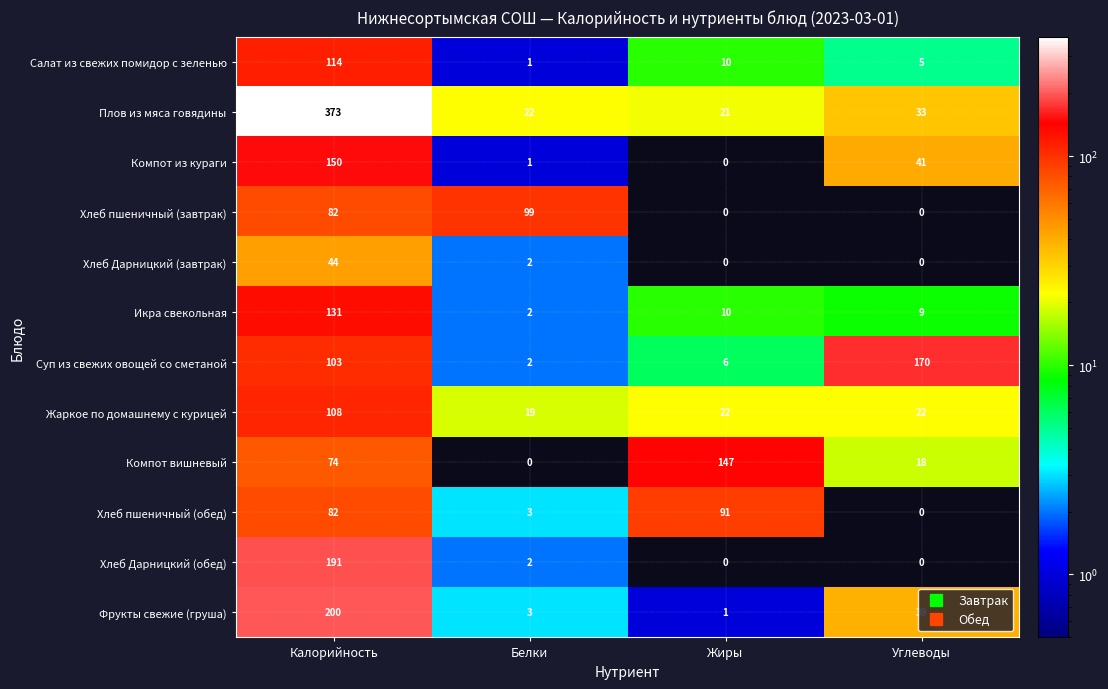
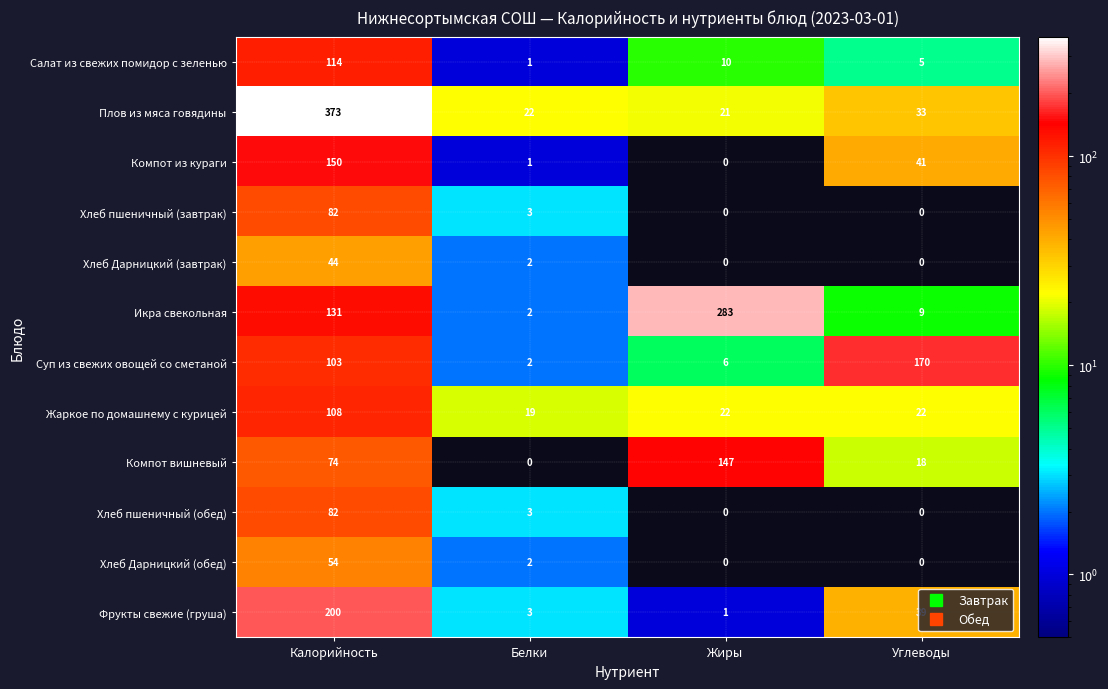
Хлеб пшеничный (завтрак), Белки: 99 -> 3
Икра свекольная, Жиры: 10 -> 283
Хлеб пшеничный (обед), Жиры: 91 -> 0
Хлеб Дарницкий (обед), Калорийность: 191 -> 54
